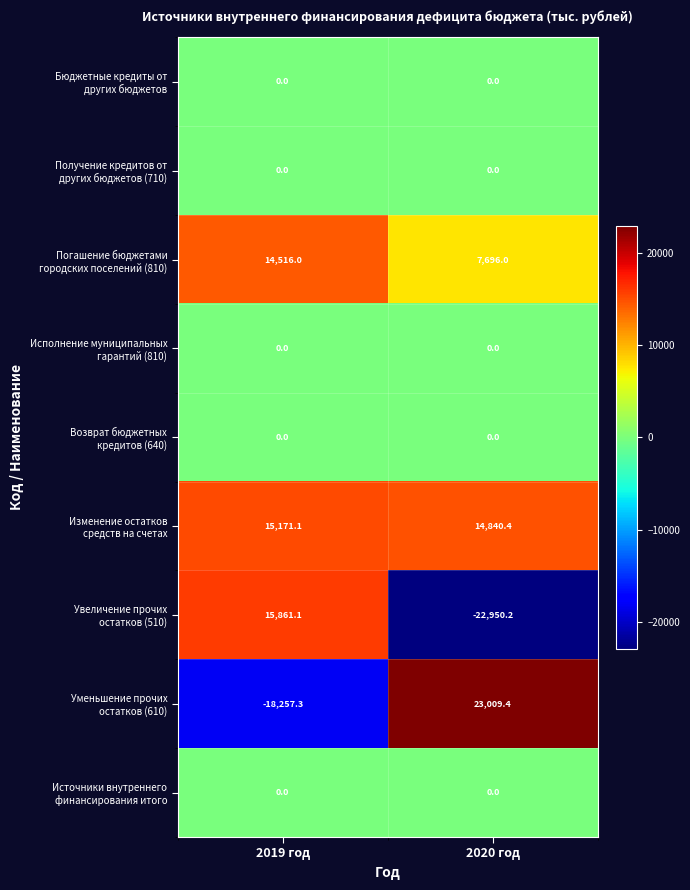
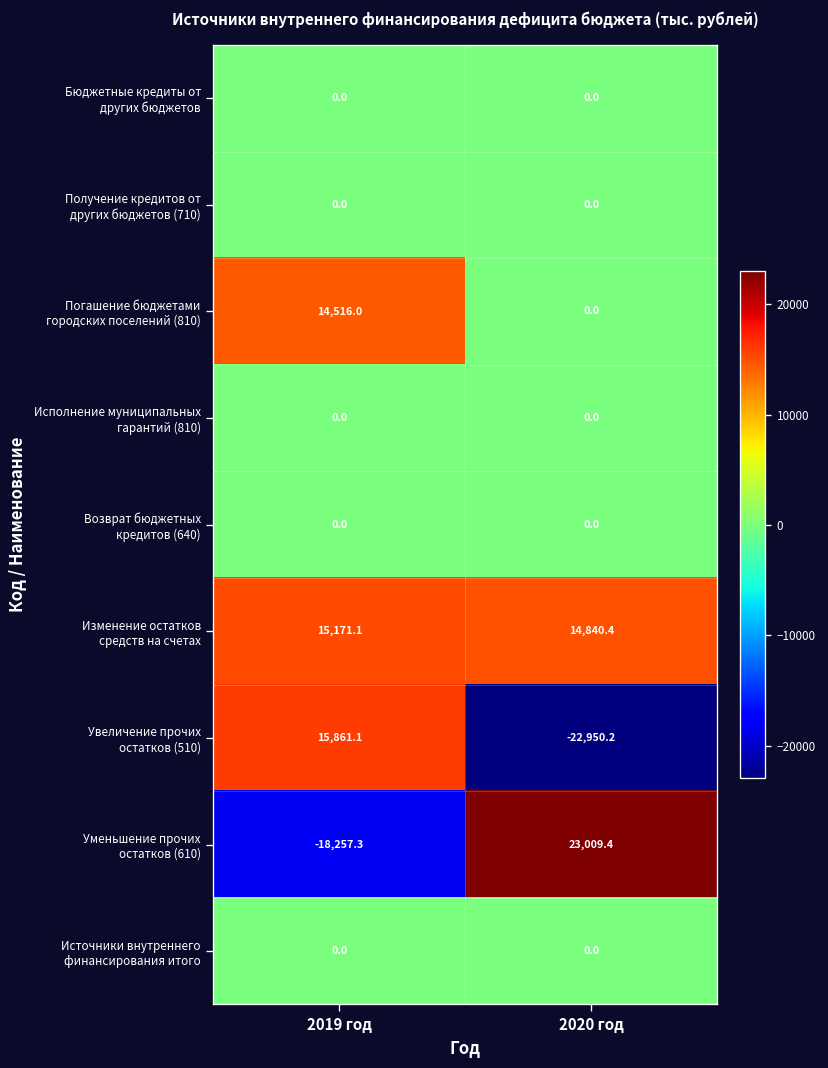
Погашение бюджетами городских поселений (810), 2020 год: 7,696.0 -> 0.0
